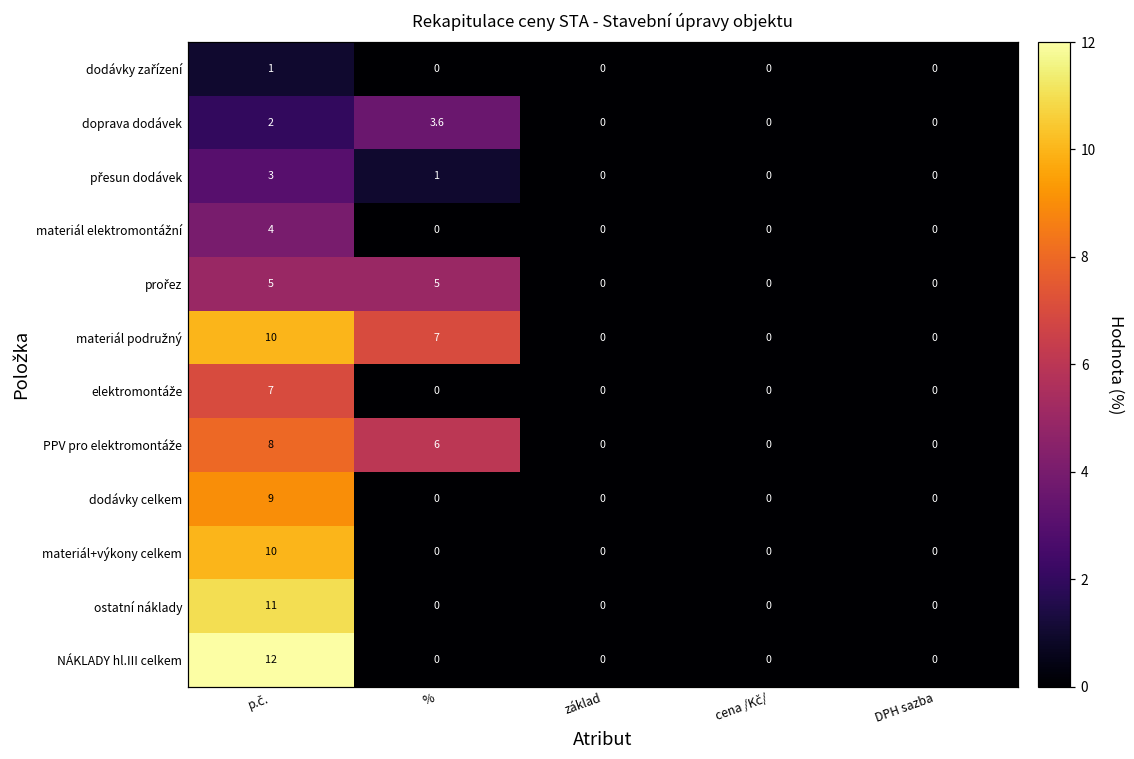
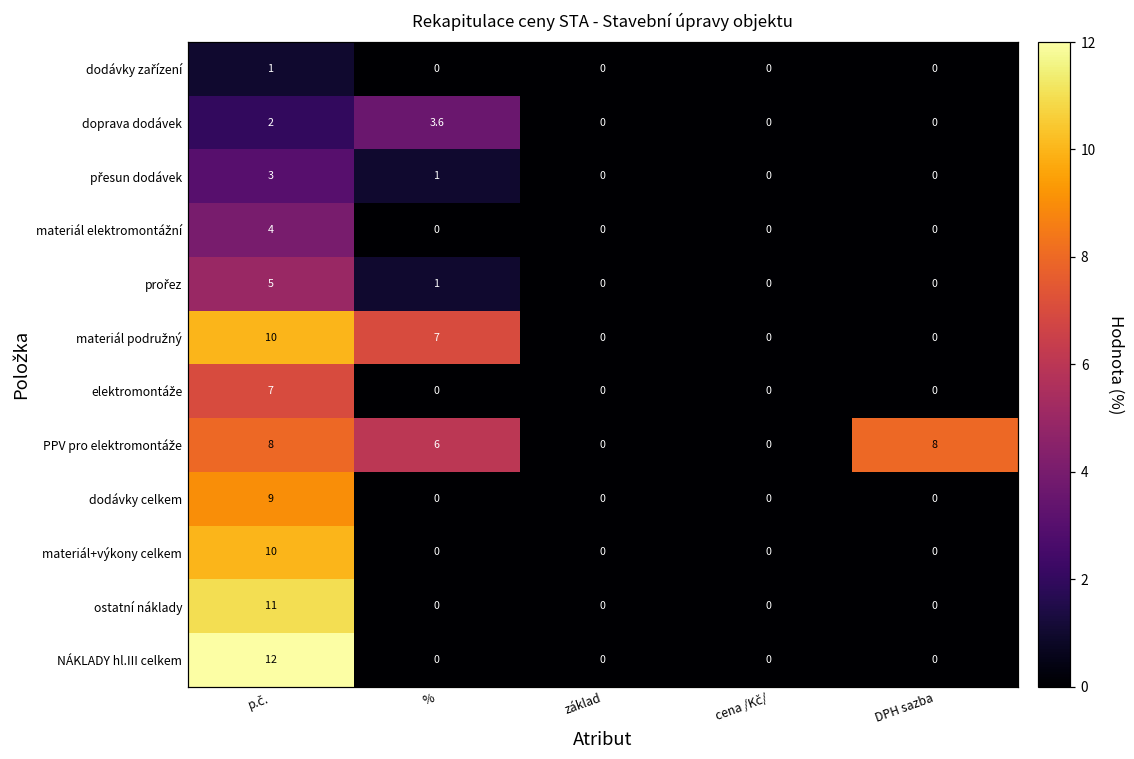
prořez, %: 5 -> 1
PPV pro elektromontáže, DPH sazba: 0 -> 8
